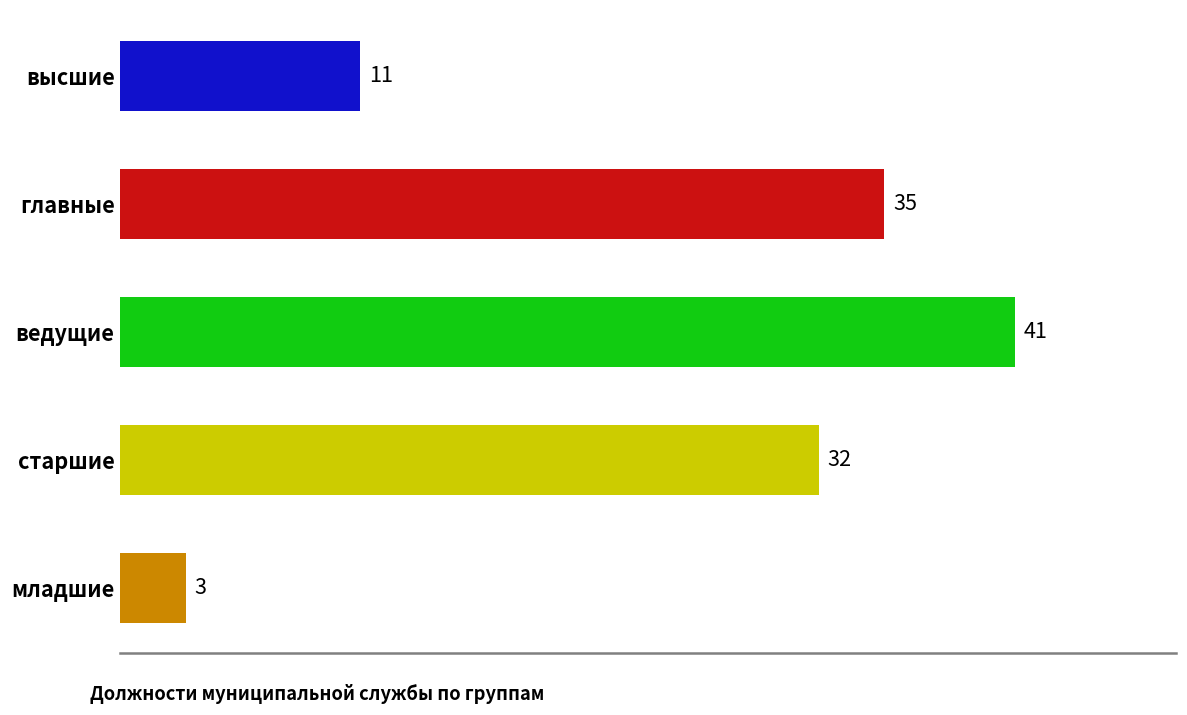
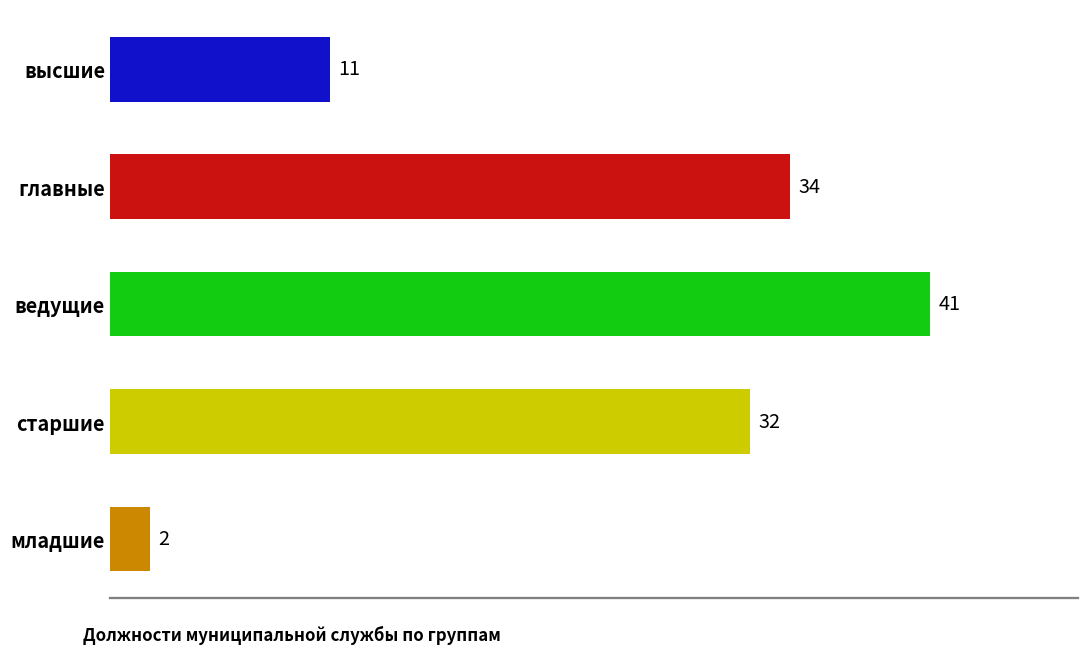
главные: 35 -> 34
младшие: 3 -> 2
